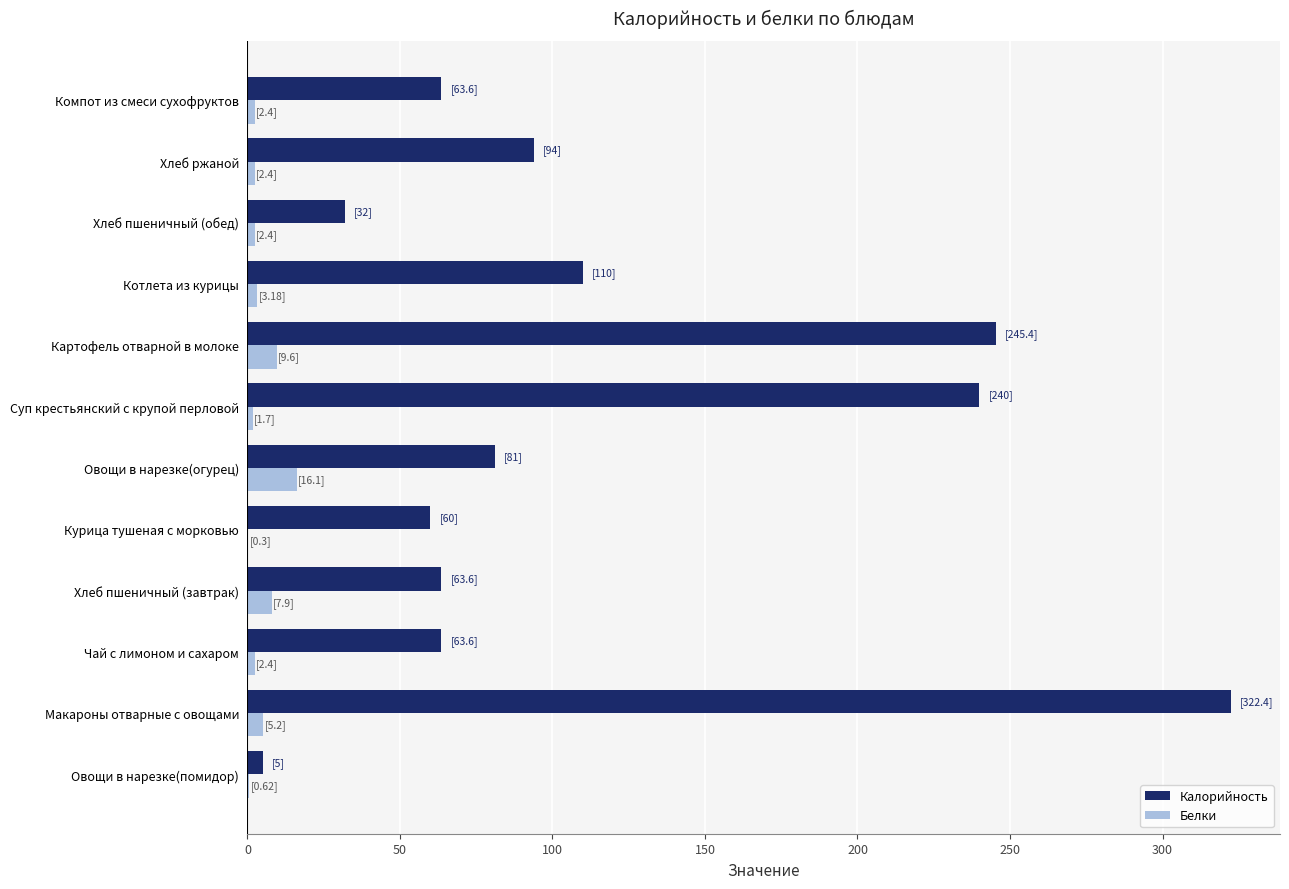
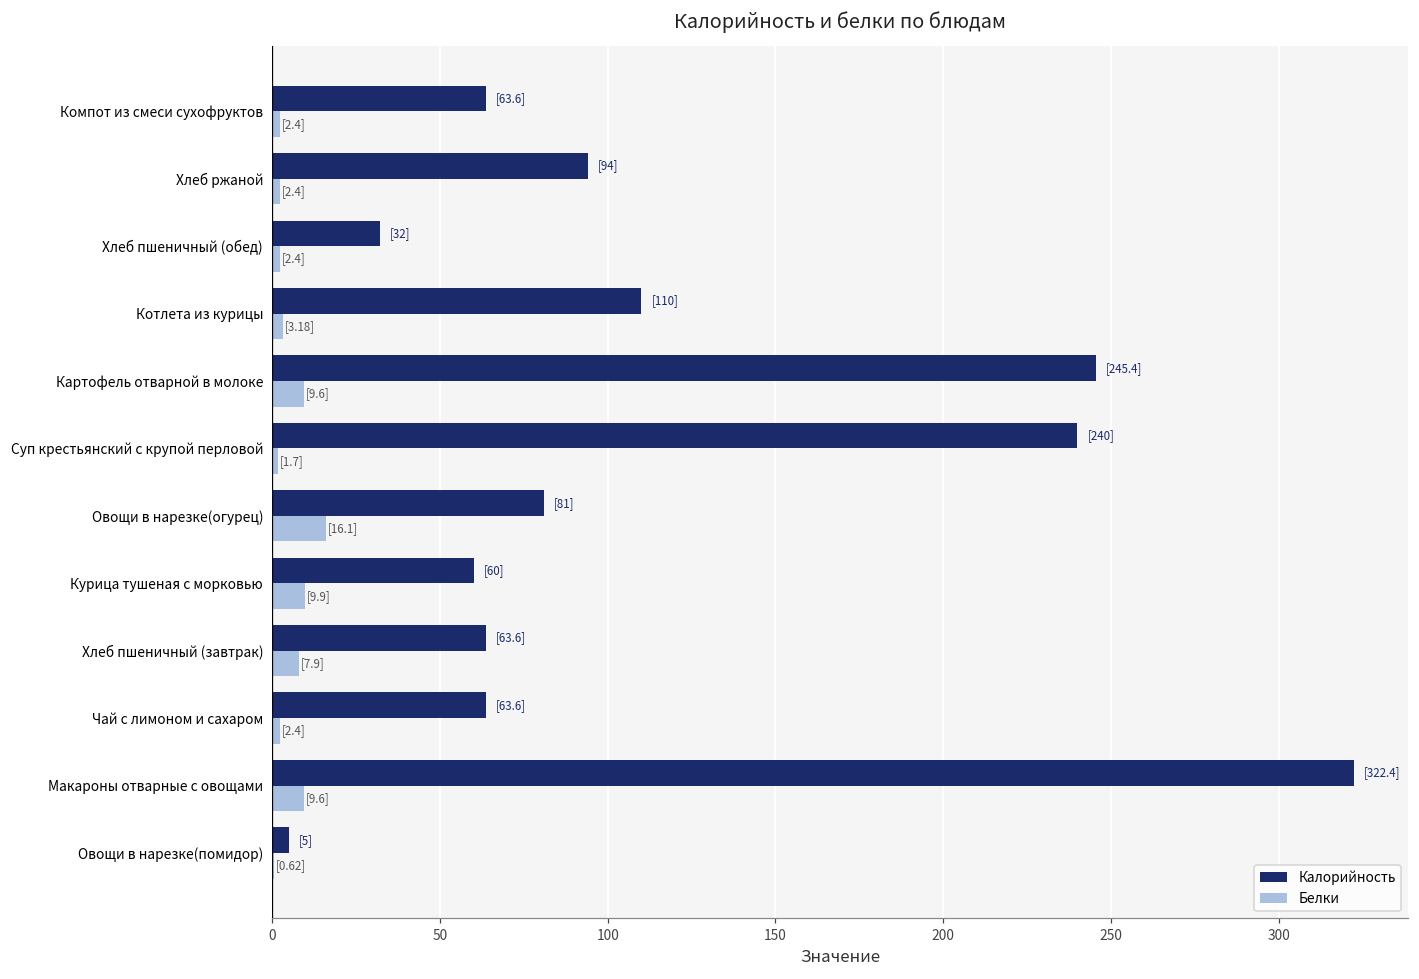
Белки, Курица тушеная с морковью: 0.3] -> 9.9]
Белки, Макароны отварные с овощами: 5.2] -> 9.6]
